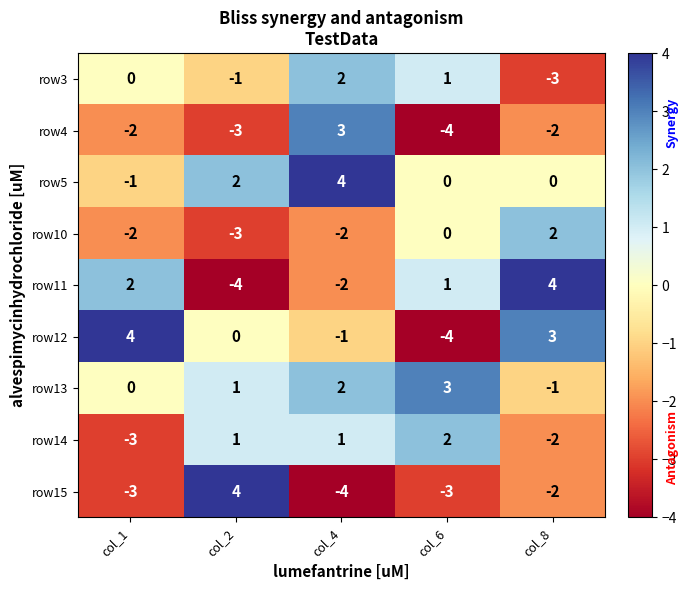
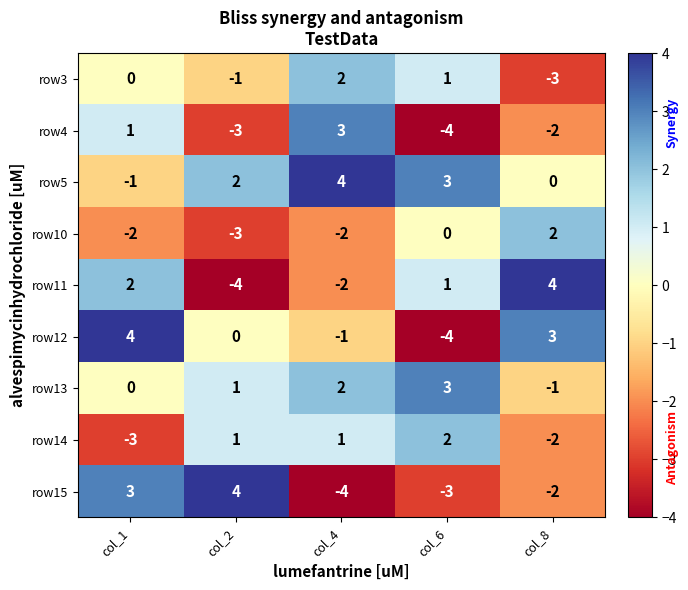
row4, col_1: -2 -> 1
row5, col_6: 0 -> 3
row15, col_1: -3 -> 3
